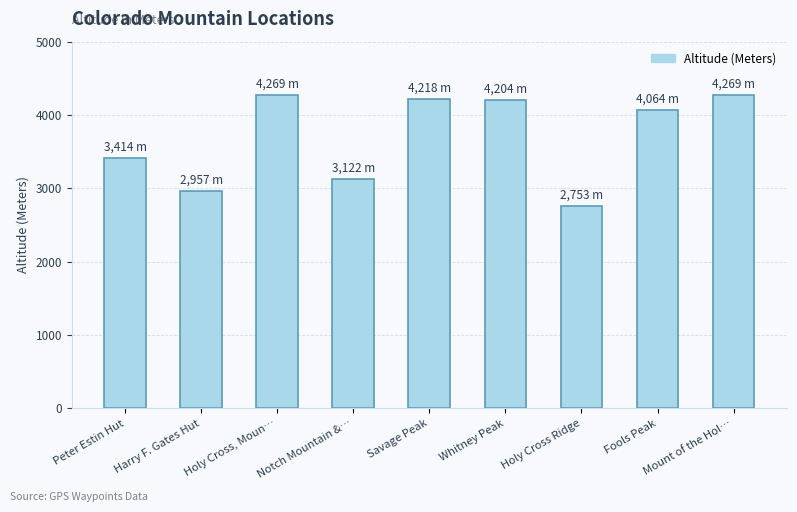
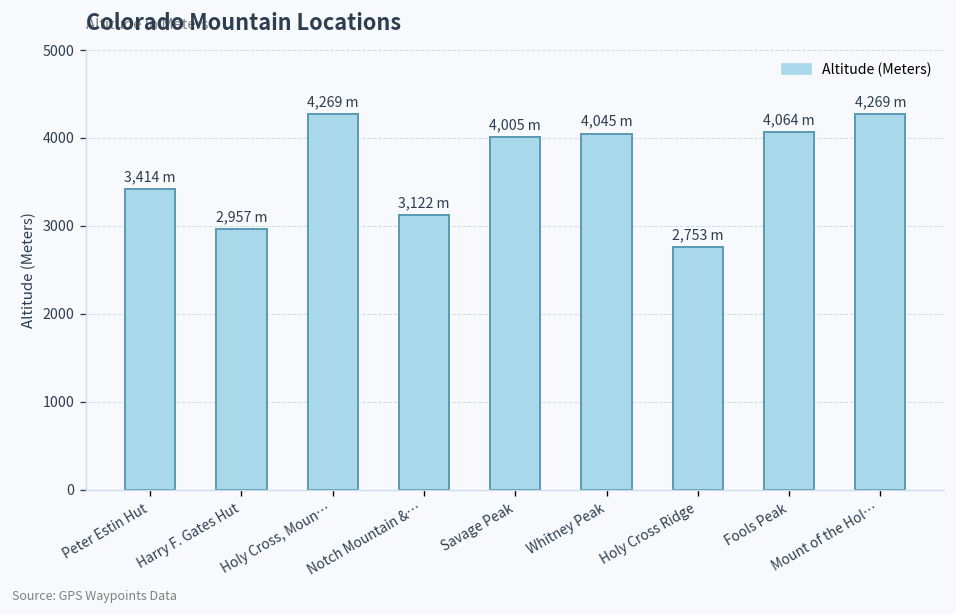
Savage Peak: 4,218 -> 4,005
Whitney Peak: 4,204 -> 4,045
